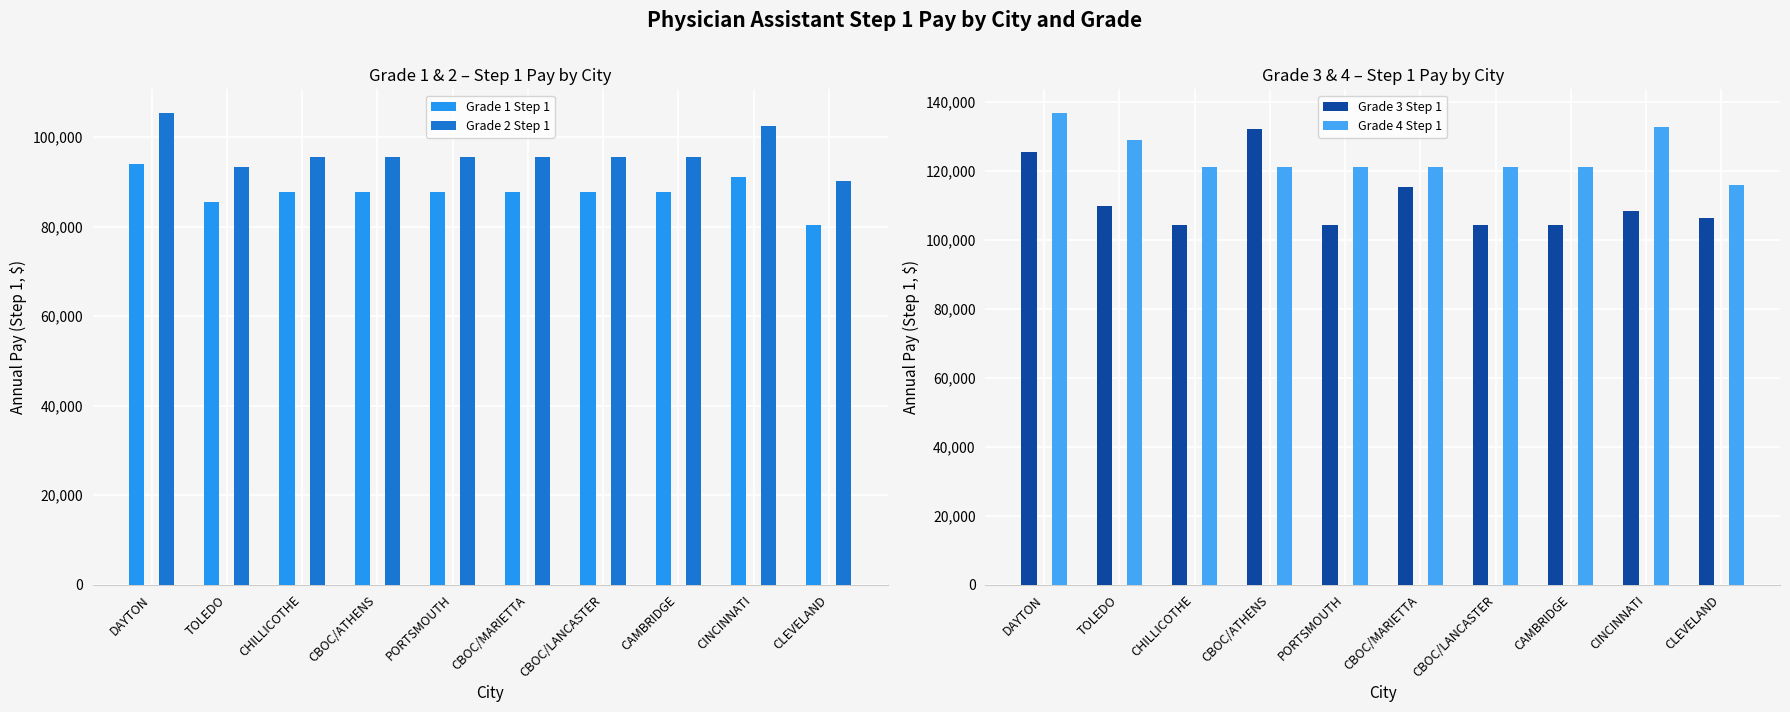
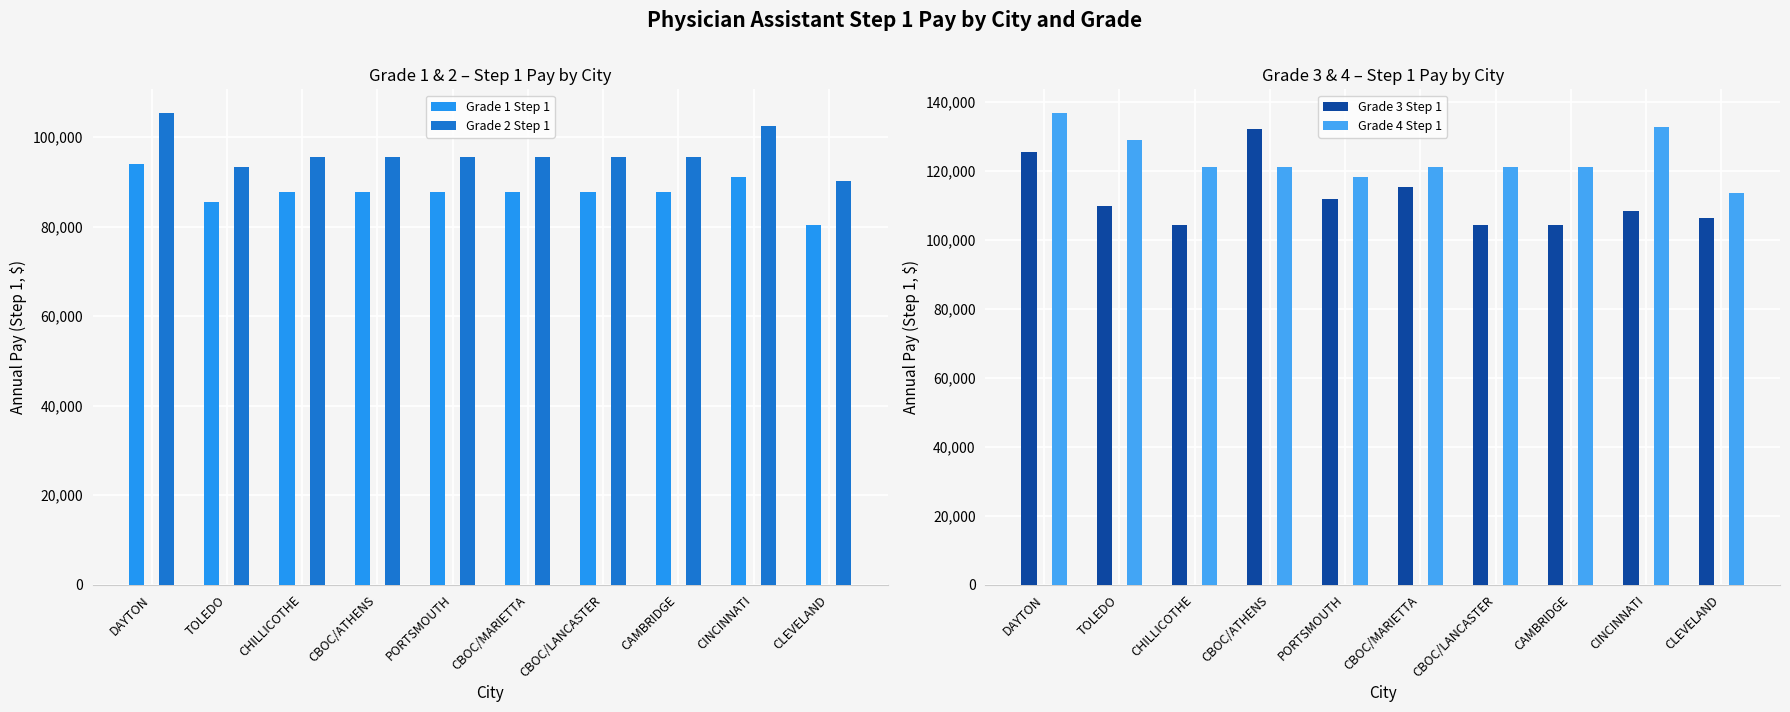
Grade 3 & 4 – Step 1 Pay by City, Grade 3 Step 1, PORTSMOUTH: 104,000 -> 112,000
Grade 3 & 4 – Step 1 Pay by City, Grade 4 Step 1, PORTSMOUTH: 121,000 -> 118,000
Grade 3 & 4 – Step 1 Pay by City, Grade 4 Step 1, CLEVELAND: 116,000 -> 113,000
